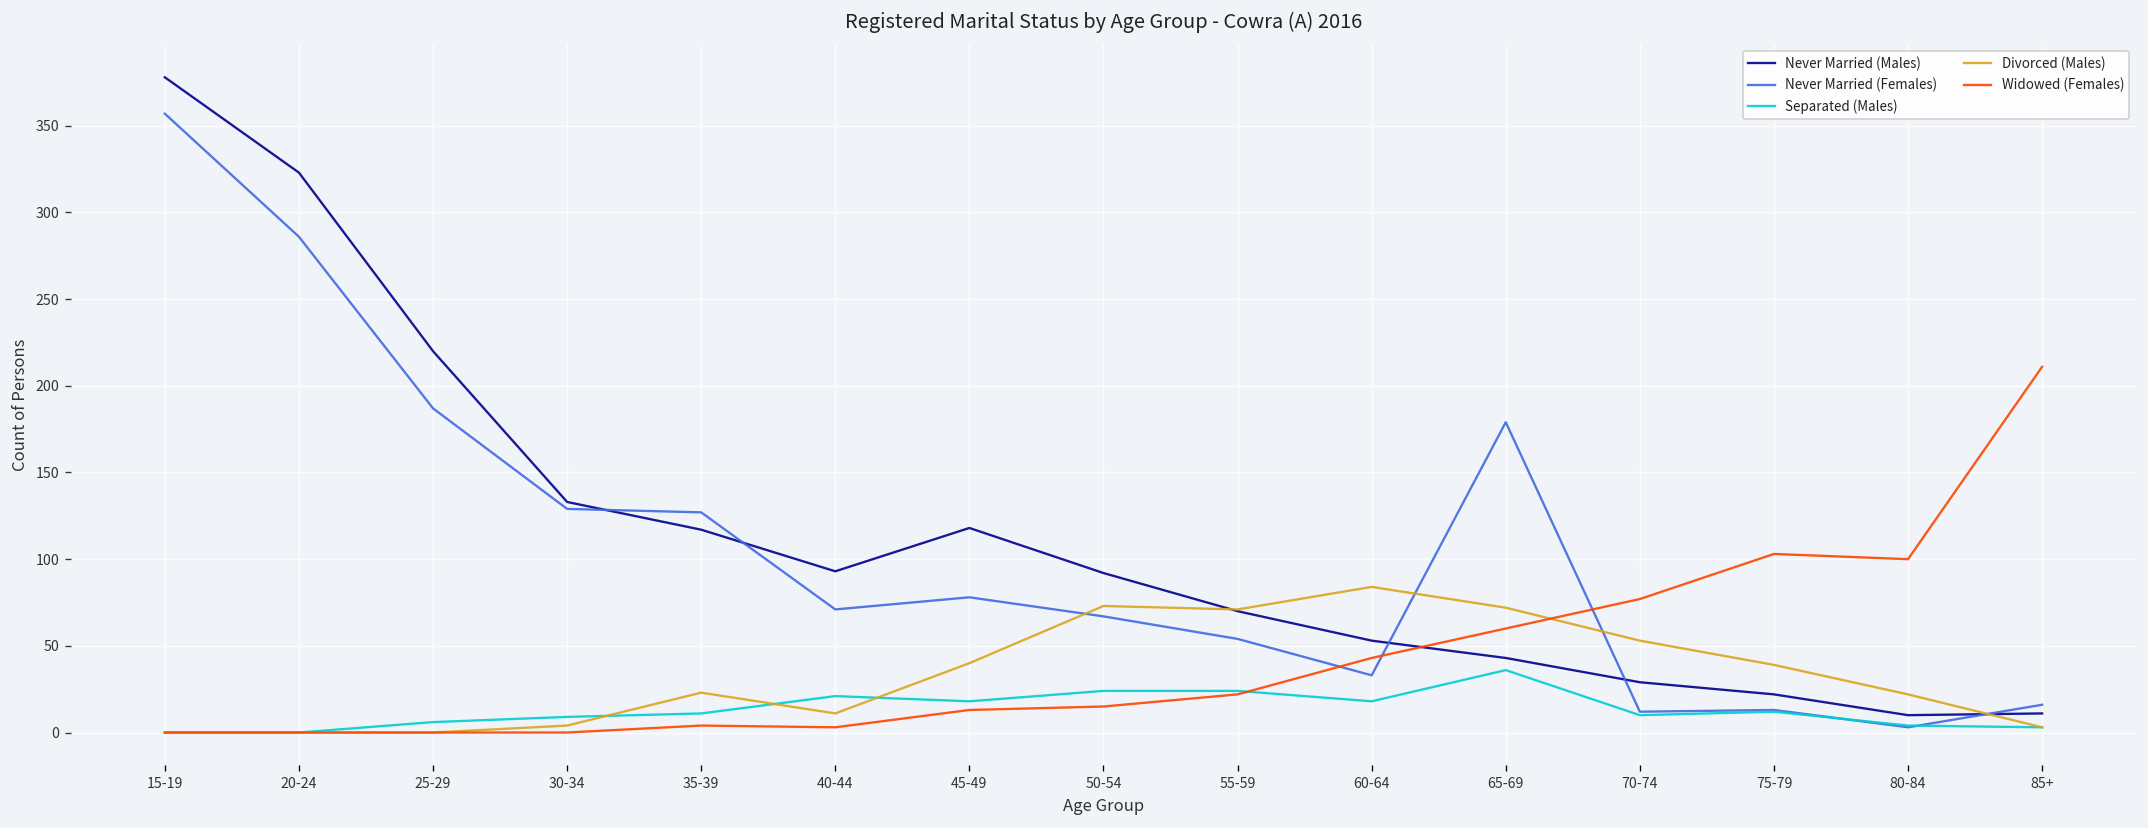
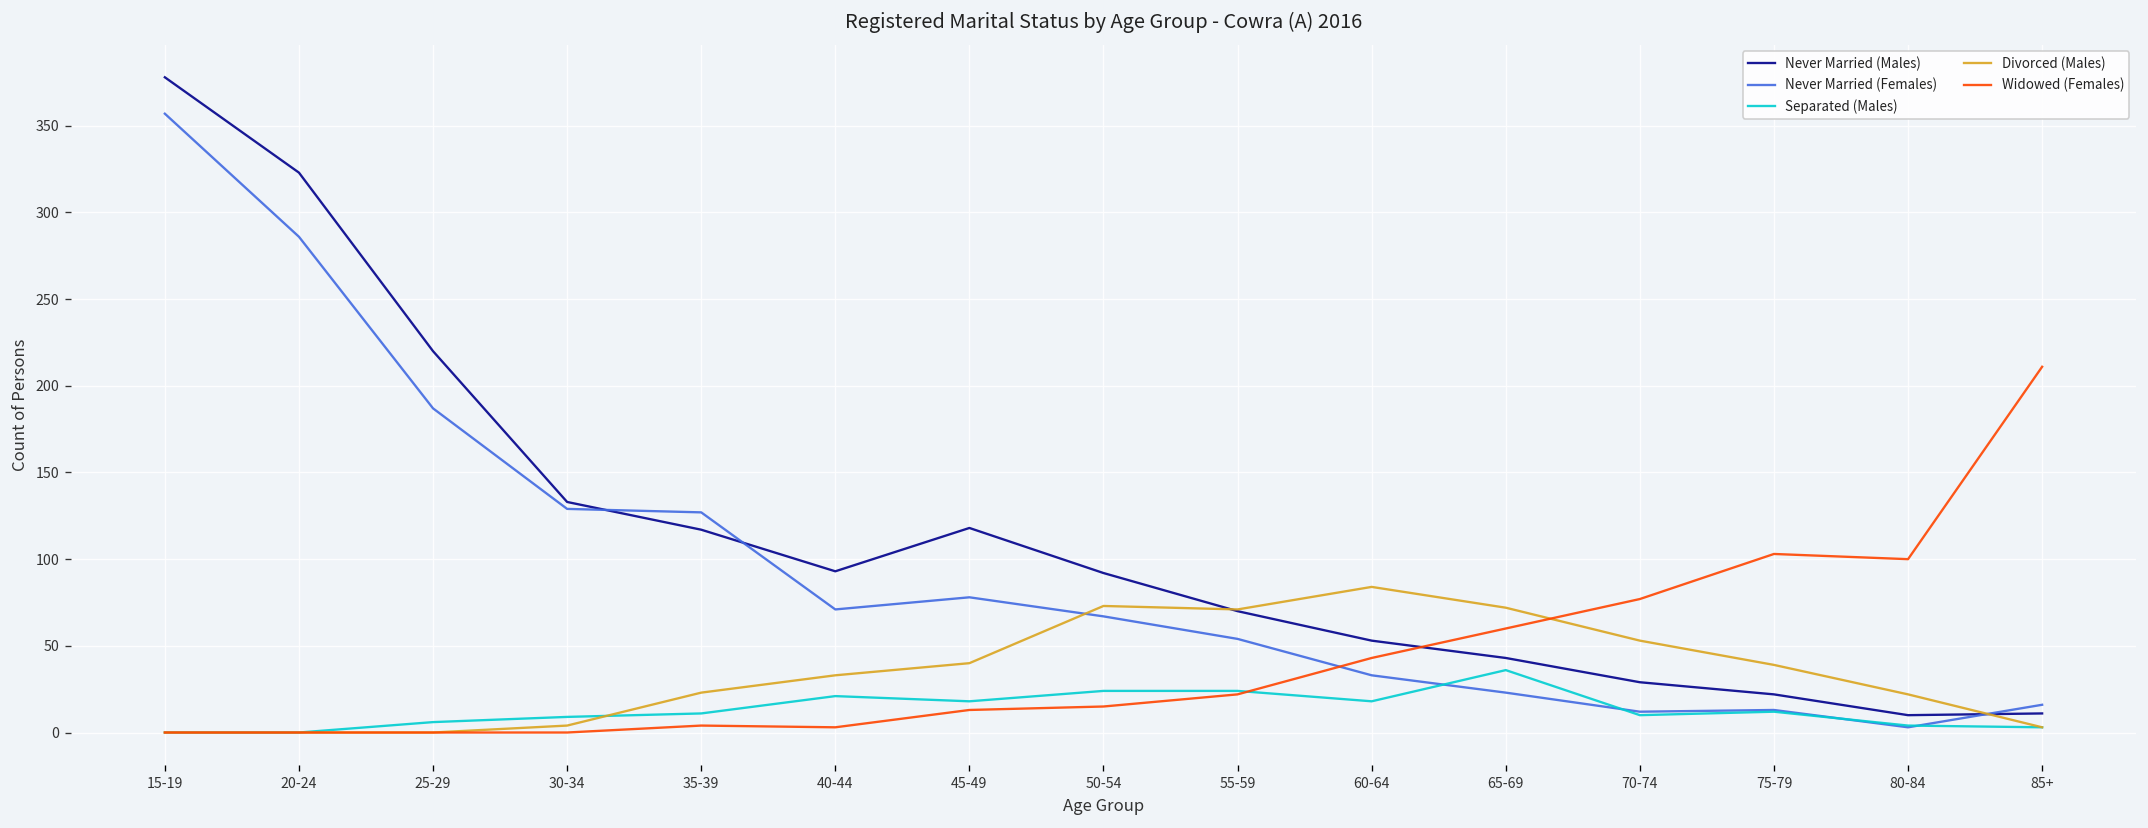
Divorced (Males), 40-44: 11 -> 33
Never Married (Females), 65-69: 179 -> 23
